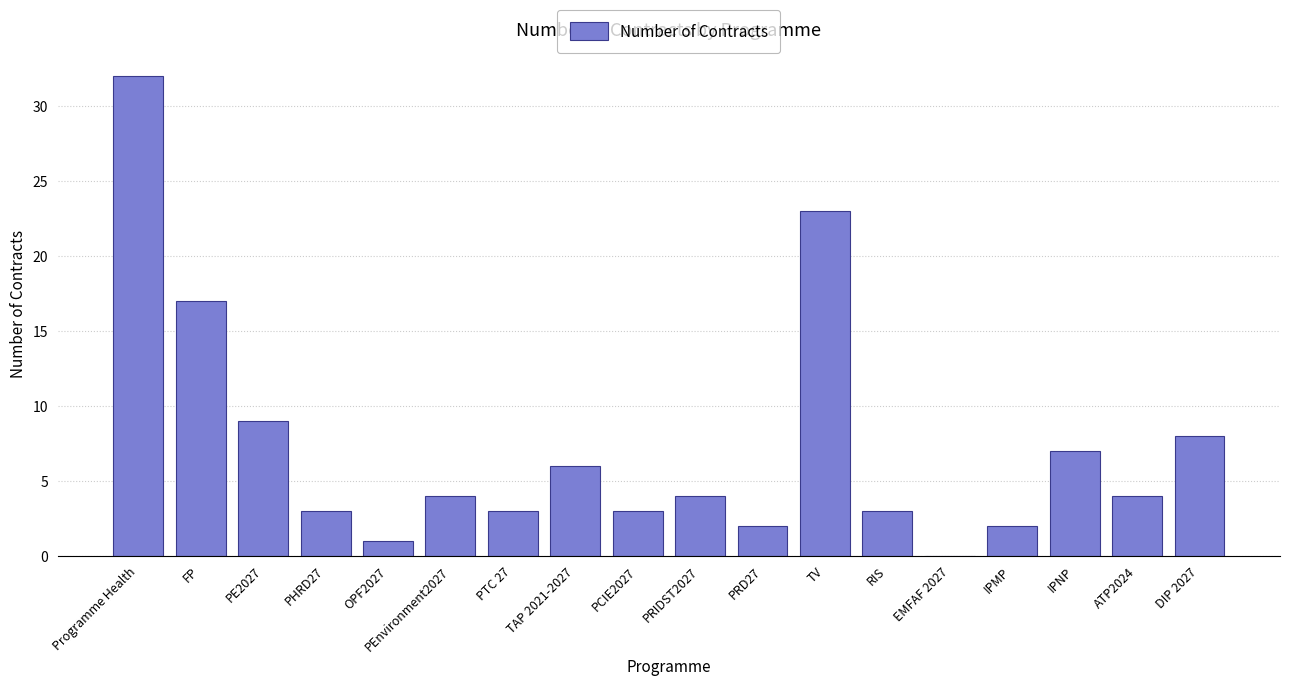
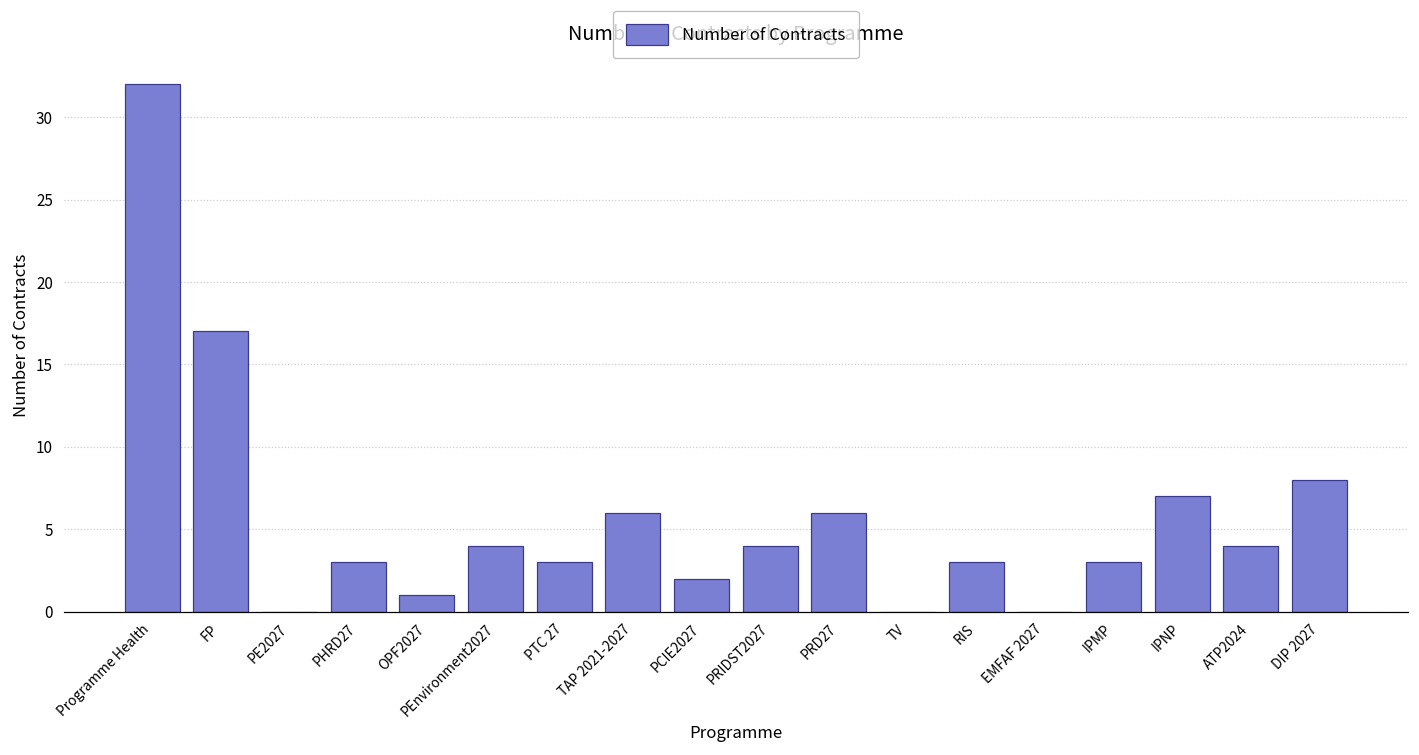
PE2027: 9 -> 0
PCIE2027: 3 -> 2
PRD27: 2 -> 6
TV: 23 -> 0
IPMP: 2 -> 3
